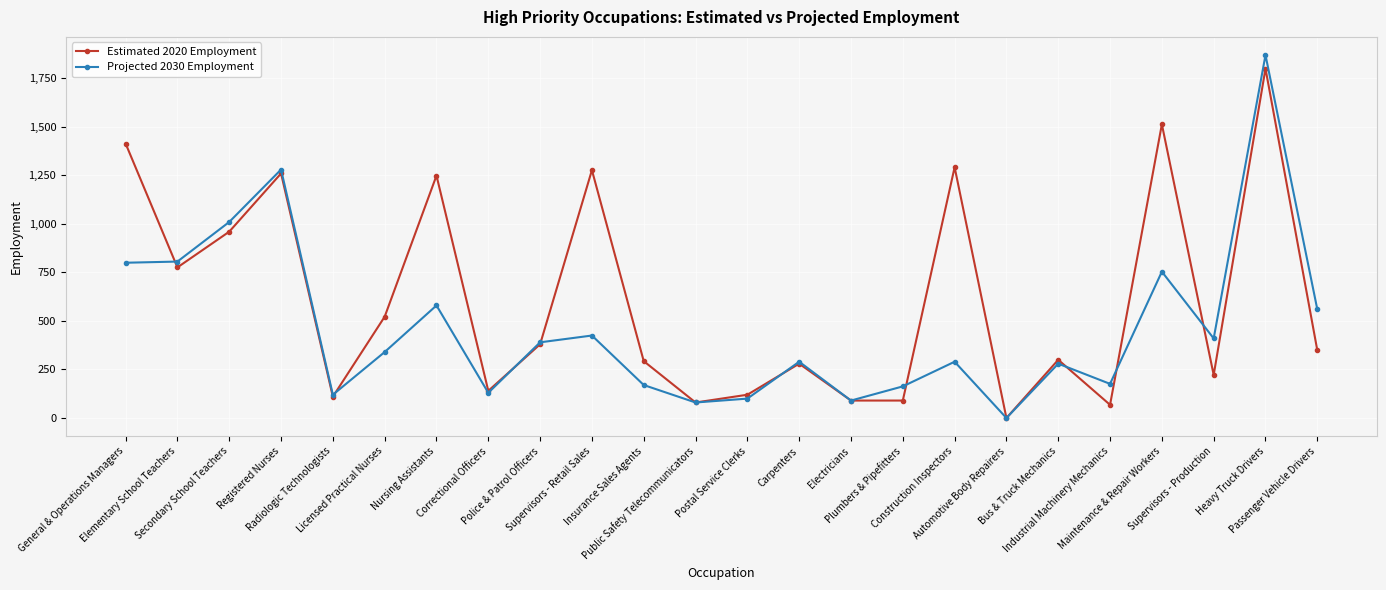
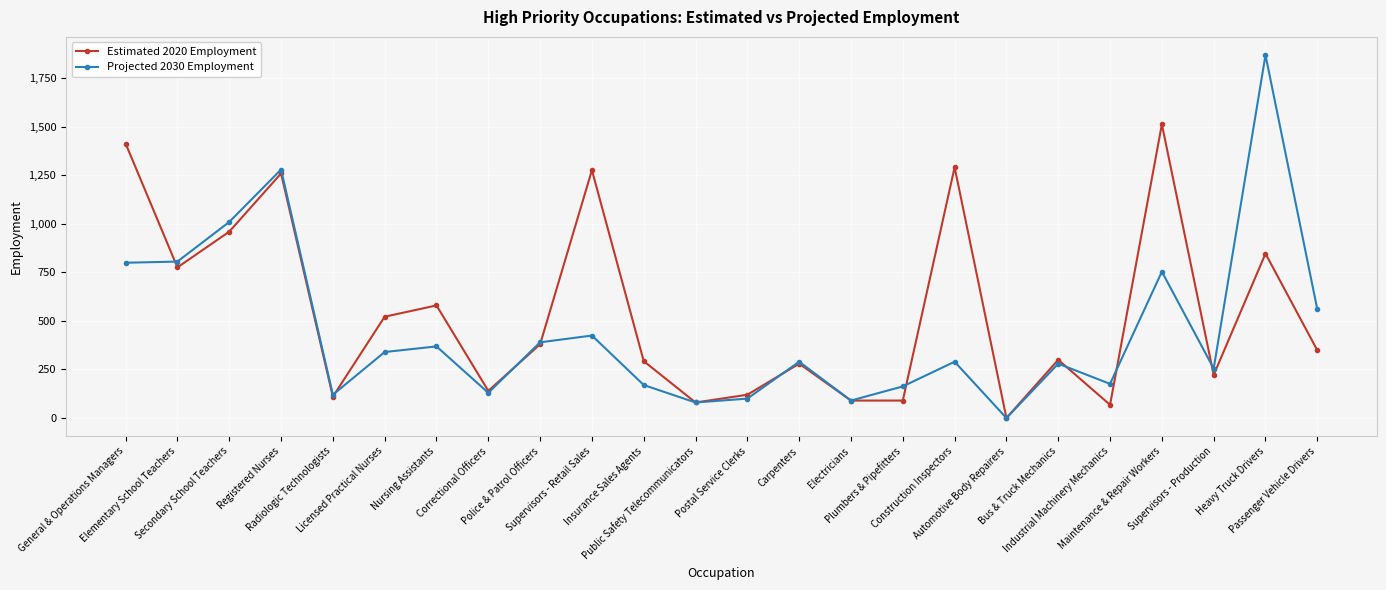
Estimated 2020 Employment, Nursing Assistants: 1,250 -> 580
Projected 2030 Employment, Nursing Assistants: 580 -> 370
Projected 2030 Employment, Supervisors - Production: 410 -> 260
Estimated 2020 Employment, Heavy Truck Drivers: 1,800 -> 850
